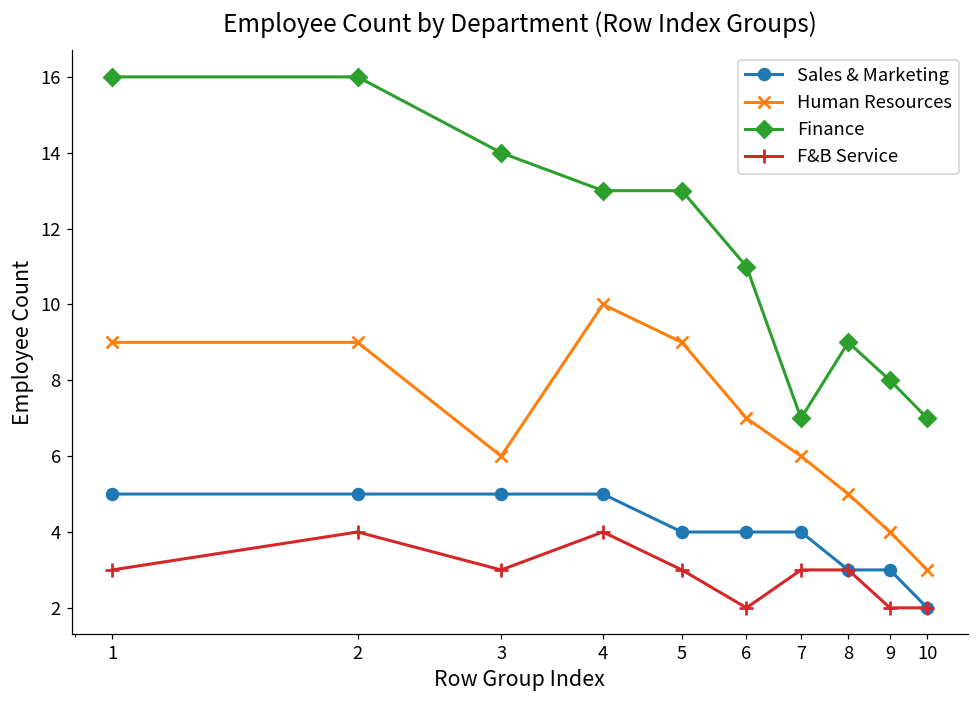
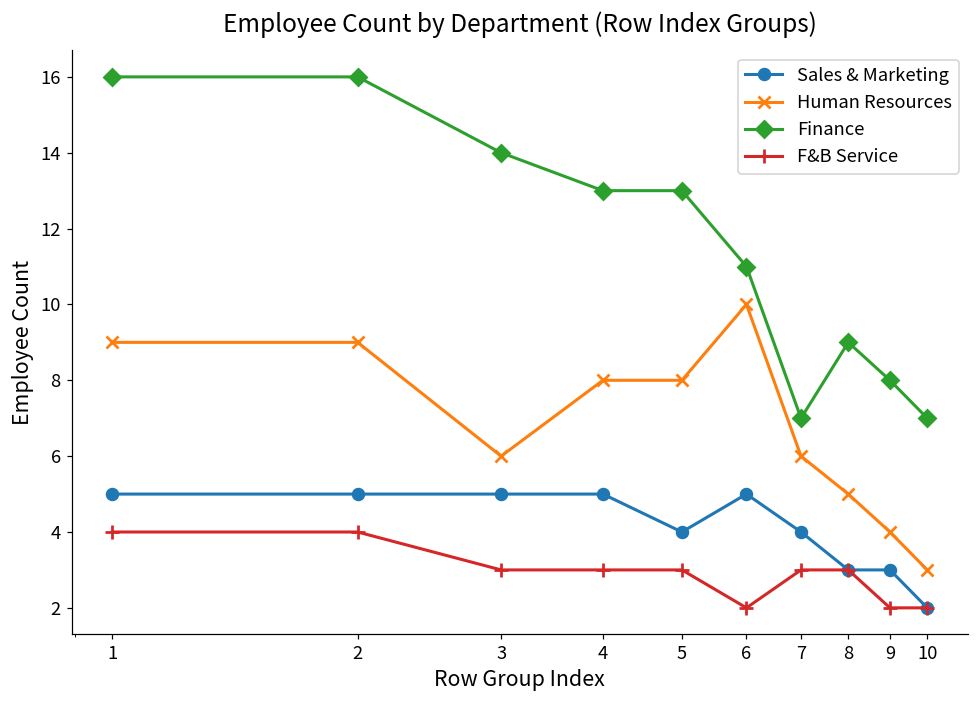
F&B Service, 1: 3 -> 4
Human Resources, 4: 10 -> 8
F&B Service, 4: 4 -> 3
Human Resources, 5: 9 -> 8
Sales & Marketing, 6: 4 -> 5
Human Resources, 6: 7 -> 10
